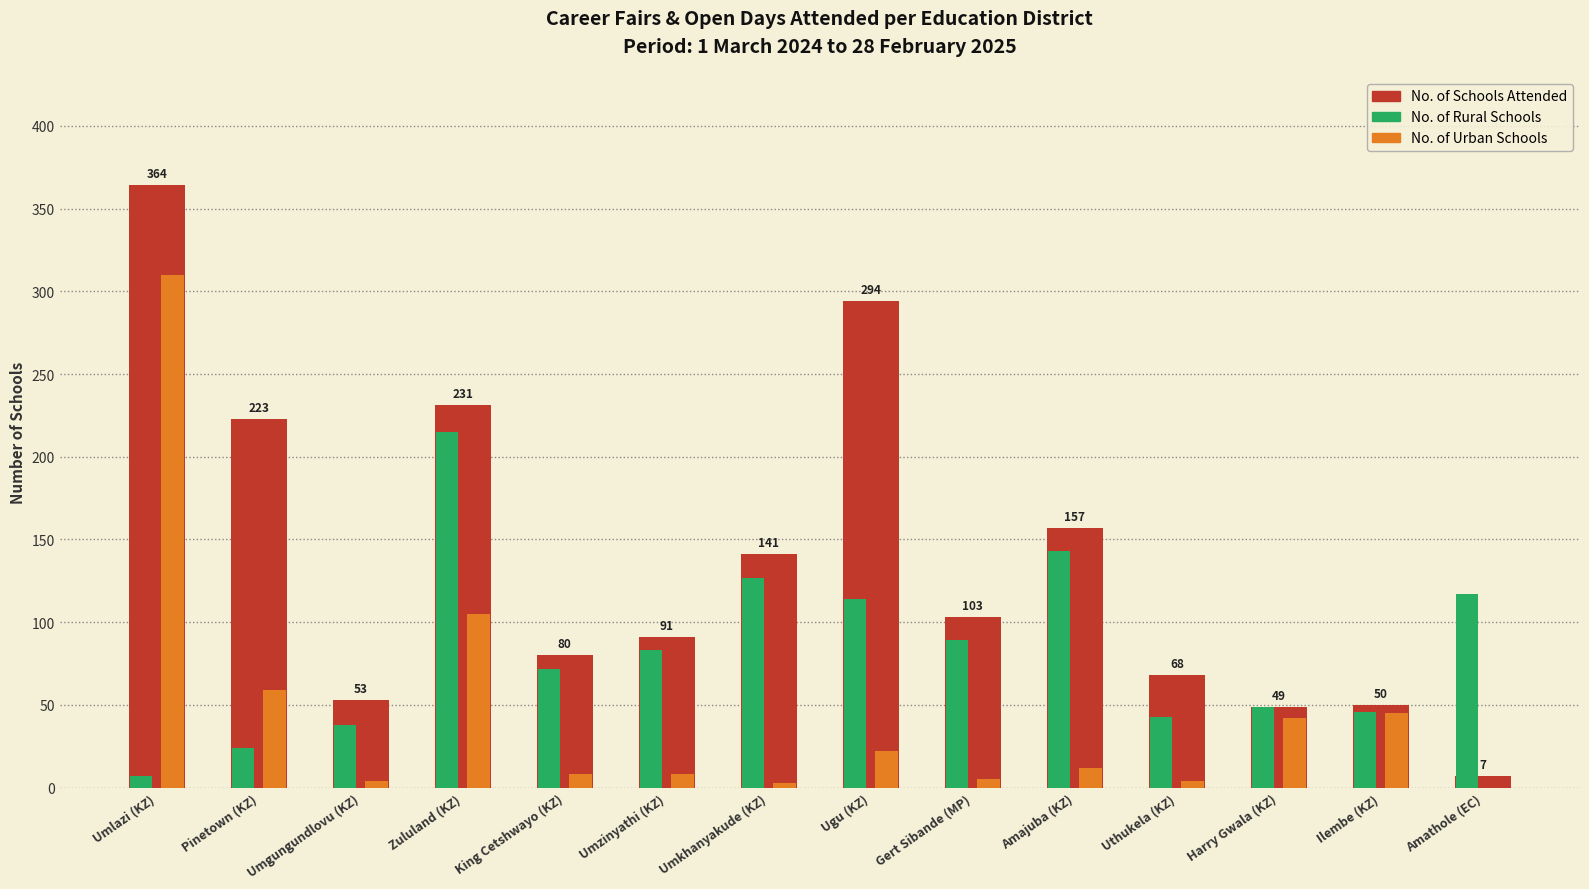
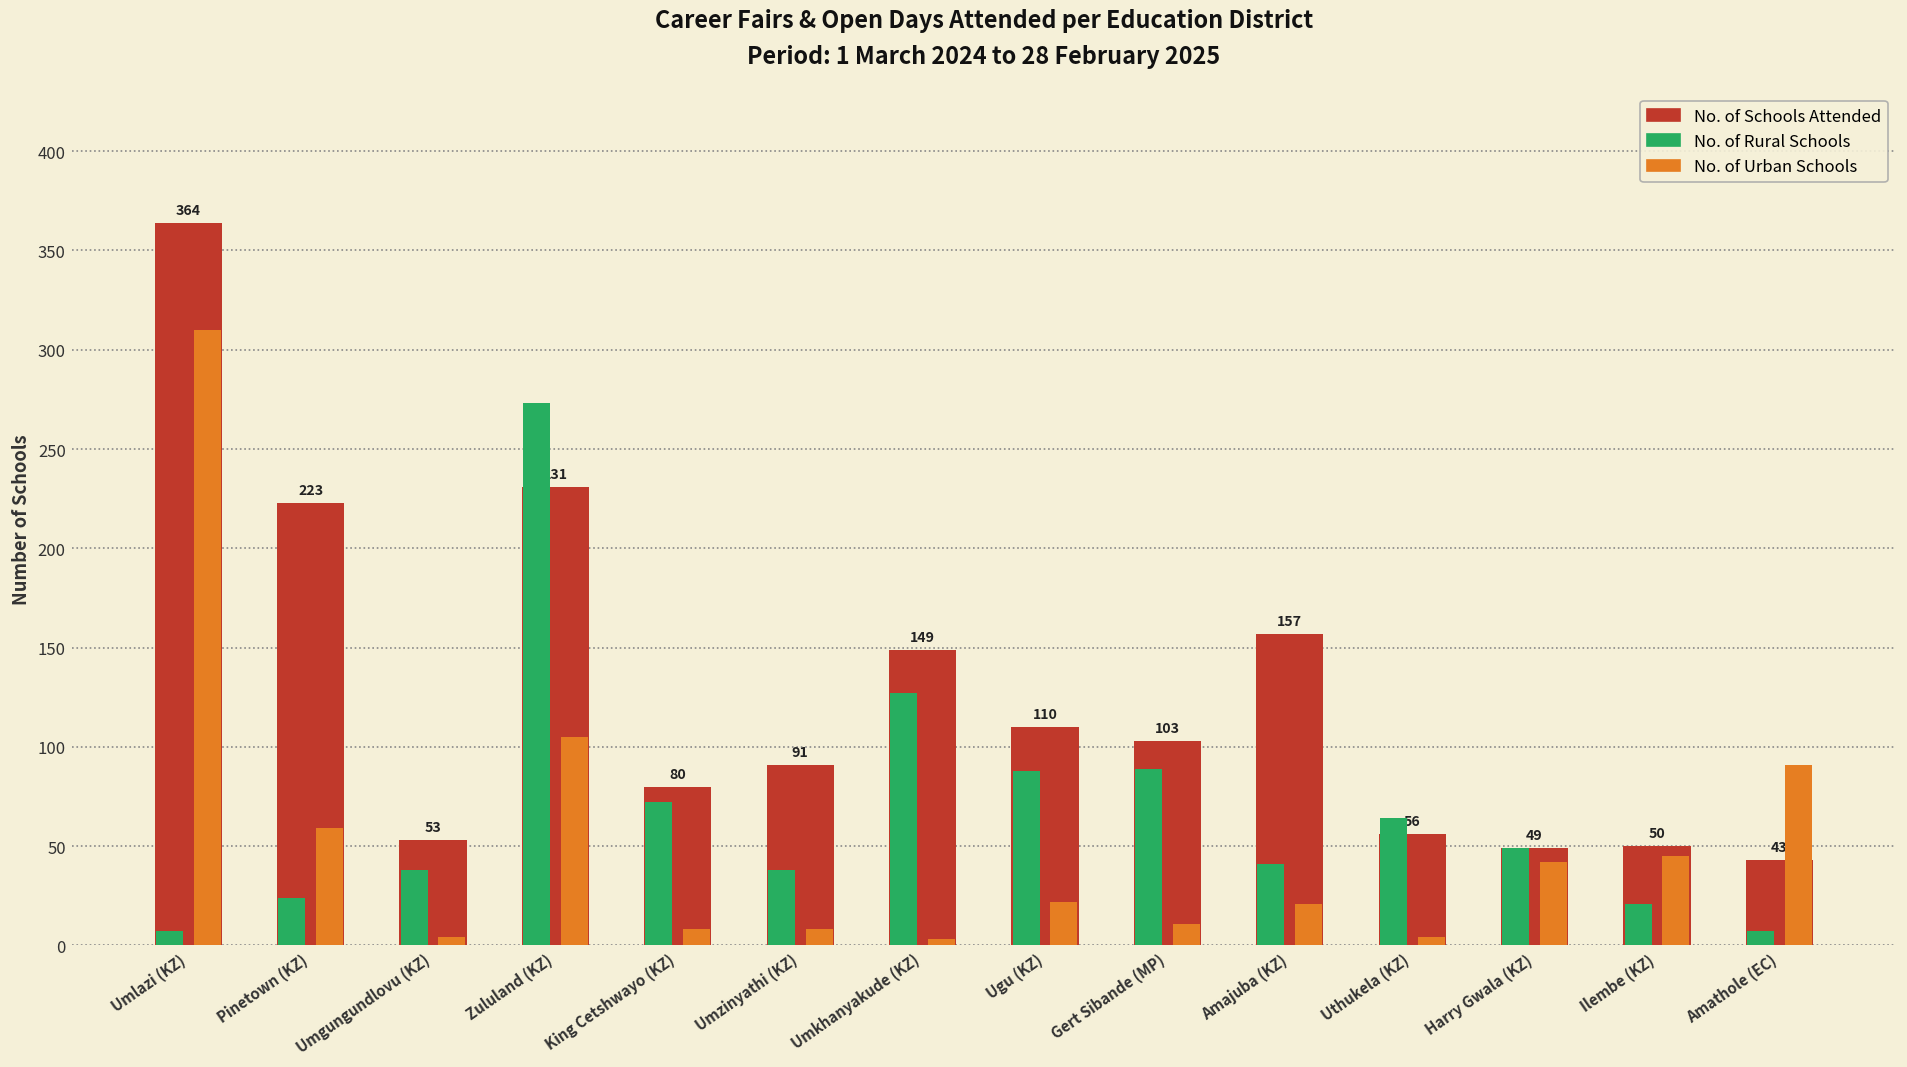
No. of Rural Schools, Zululand (KZ): 215 -> 273
No. of Rural Schools, Umzinyathi (KZ): 83 -> 38
No. of Schools Attended, Umkhanyakude (KZ): 141 -> 149
No. of Rural Schools, Ugu (KZ): 114 -> 88
No. of Schools Attended, Ugu (KZ): 294 -> 110
No. of Urban Schools, Gert Sibande (MP): 5 -> 11
No. of Rural Schools, Amajuba (KZ): 143 -> 41
No. of Urban Schools, Amajuba (KZ): 12 -> 21
No. of Rural Schools, Uthukela (KZ): 43 -> 64
No. of Schools Attended, Uthukela (KZ): 68 -> 56
No. of Rural Schools, Ilembe (KZ): 46 -> 21
No. of Rural Schools, Amathole (EC): 117 -> 7
No. of Schools Attended, Amathole (EC): 7 -> 43
No. of Urban Schools, Amathole (EC): 0 -> 91
